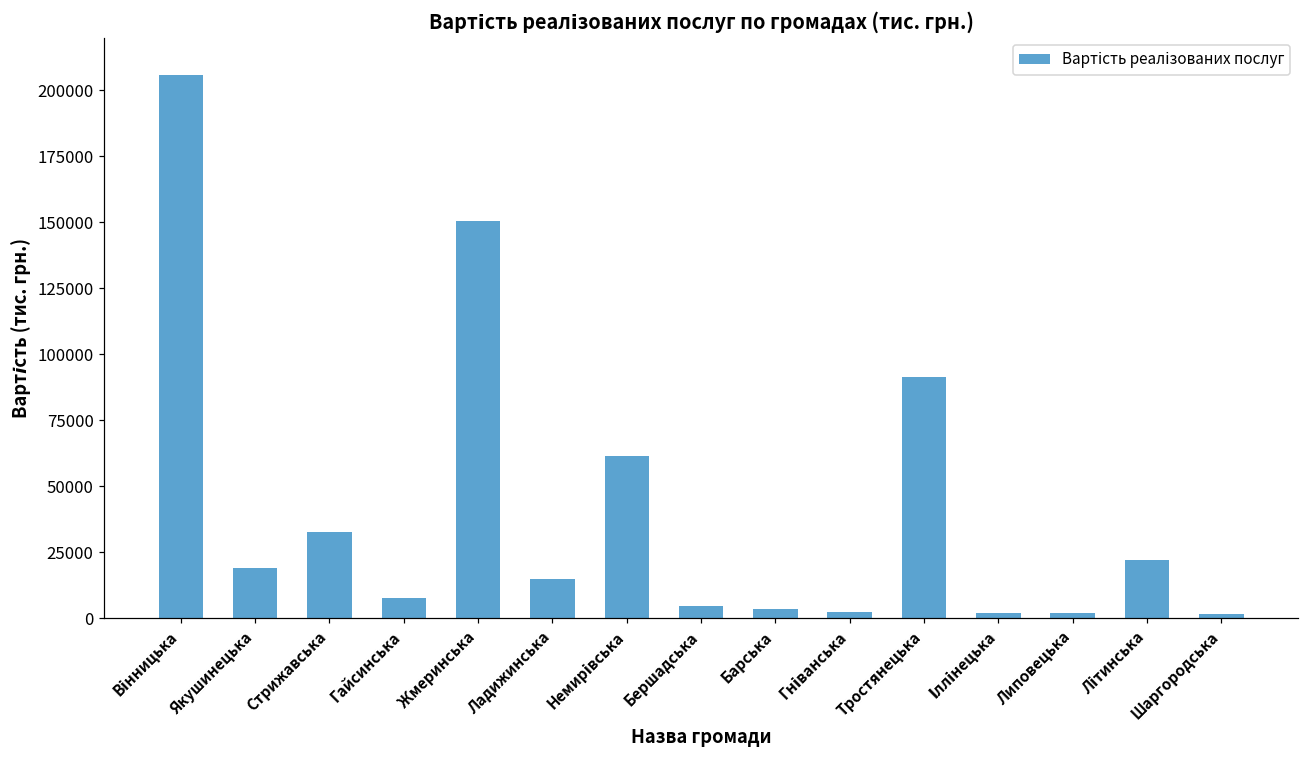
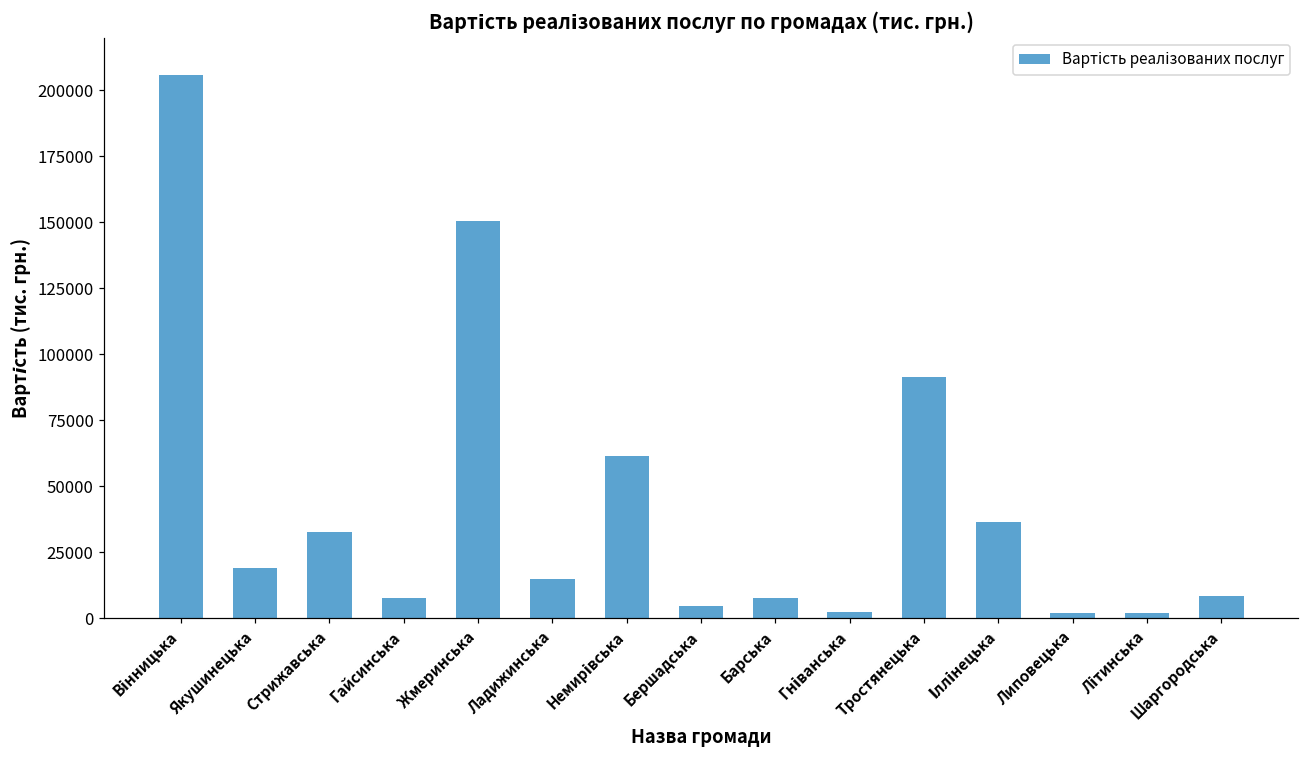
Барська: 3000 -> 8000
Іллінецька: 2000 -> 37000
Літинська: 22000 -> 2000
Шаргородська: 2000 -> 9000
